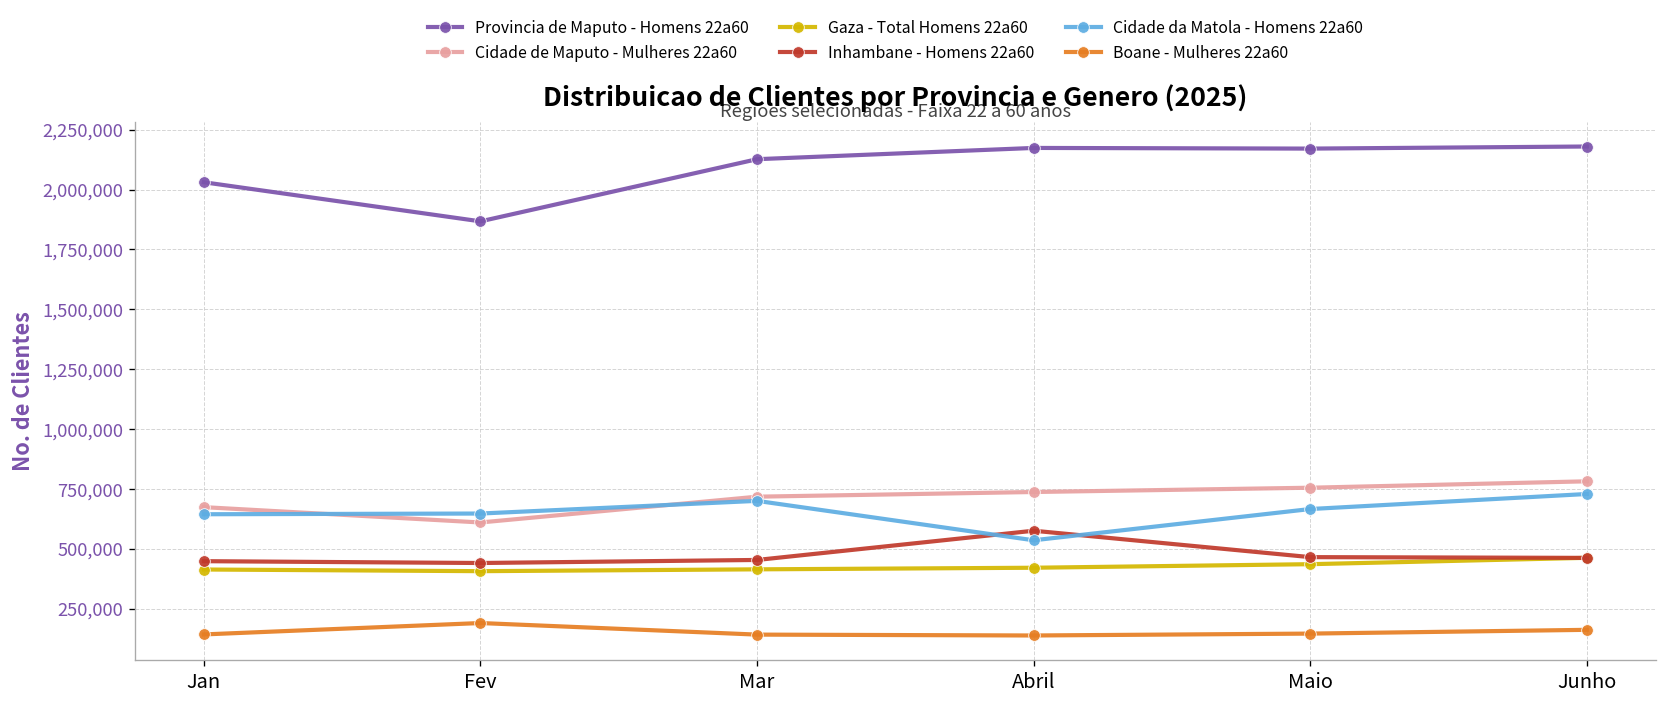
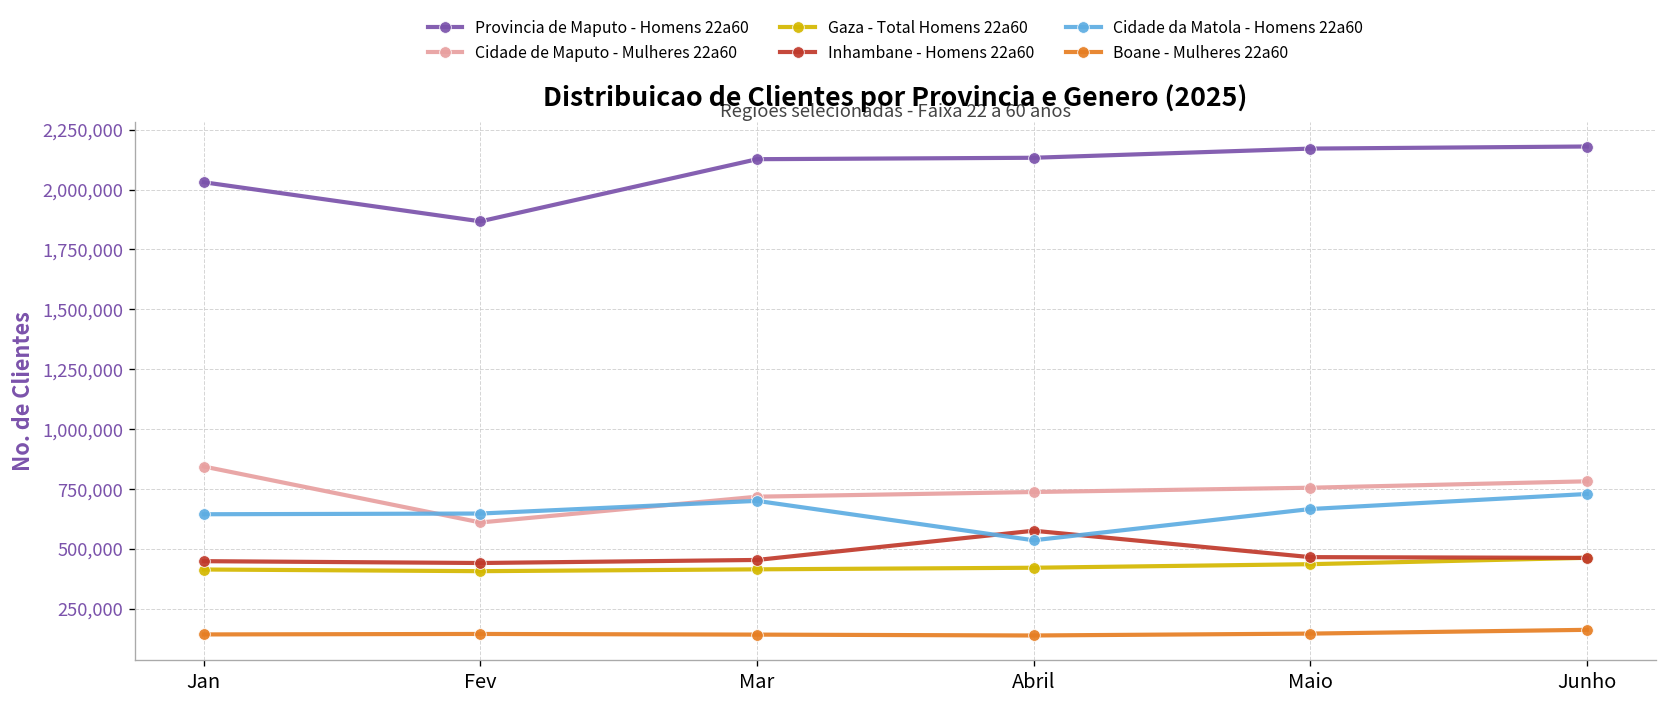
Cidade de Maputo - Mulheres 22a60, Jan: 670,000 -> 840,000
Boane - Mulheres 22a60, Fev: 190,000 -> 140,000
Provincia de Maputo - Homens 22a60, Abril: 2,170,000 -> 2,130,000
